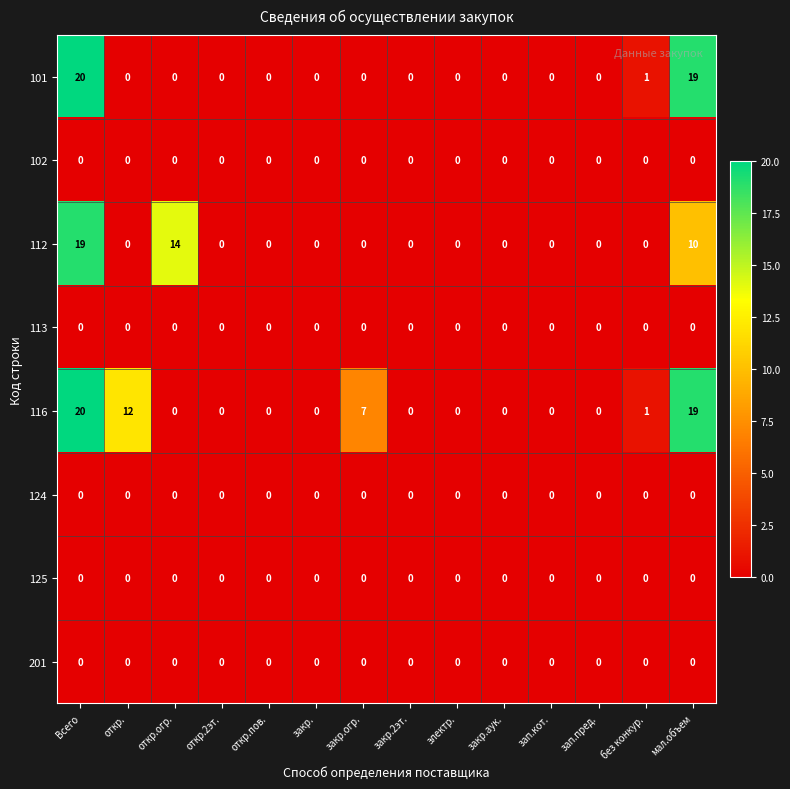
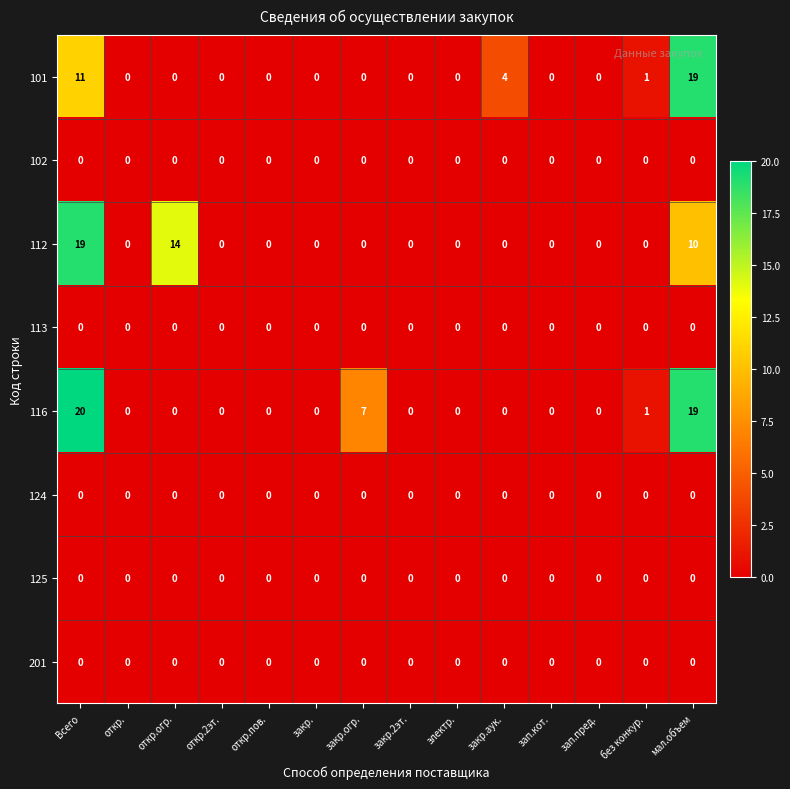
101, Всего: 20 -> 11
101, закр.аук.: 0 -> 4
116, откр.: 12 -> 0
